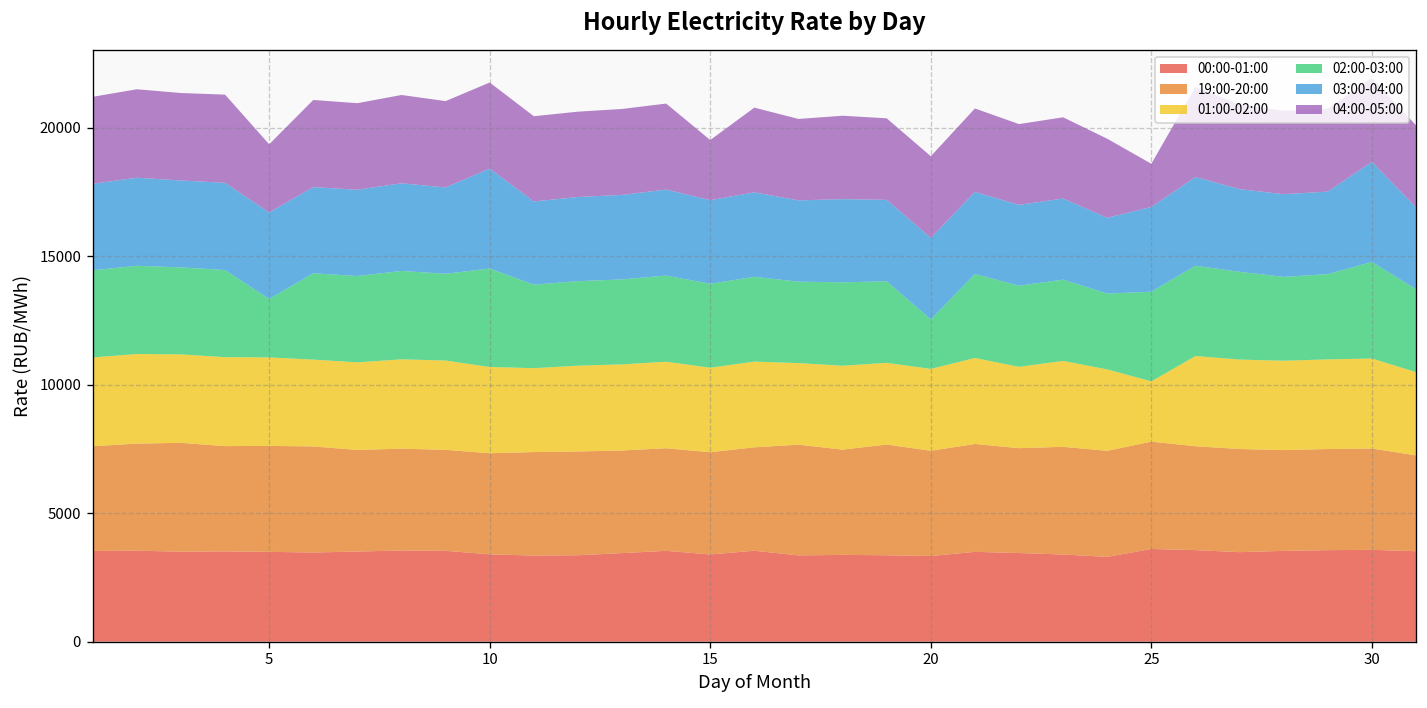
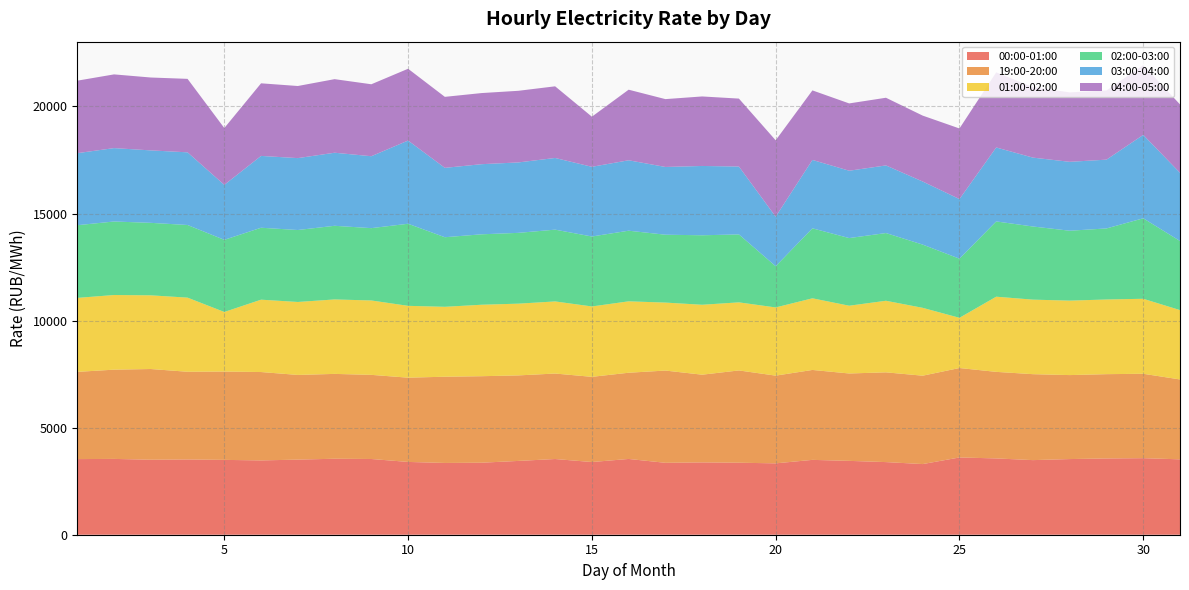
01:00-02:00, 5: 3400 -> 2800
02:00-03:00, 5: 2300 -> 3400
03:00-04:00, 5: 3400 -> 2600
03:00-04:00, 20: 3200 -> 2300
04:00-05:00, 20: 3200 -> 3600
02:00-03:00, 25: 3500 -> 2800
03:00-04:00, 25: 3300 -> 2800
04:00-05:00, 25: 1700 -> 3300
